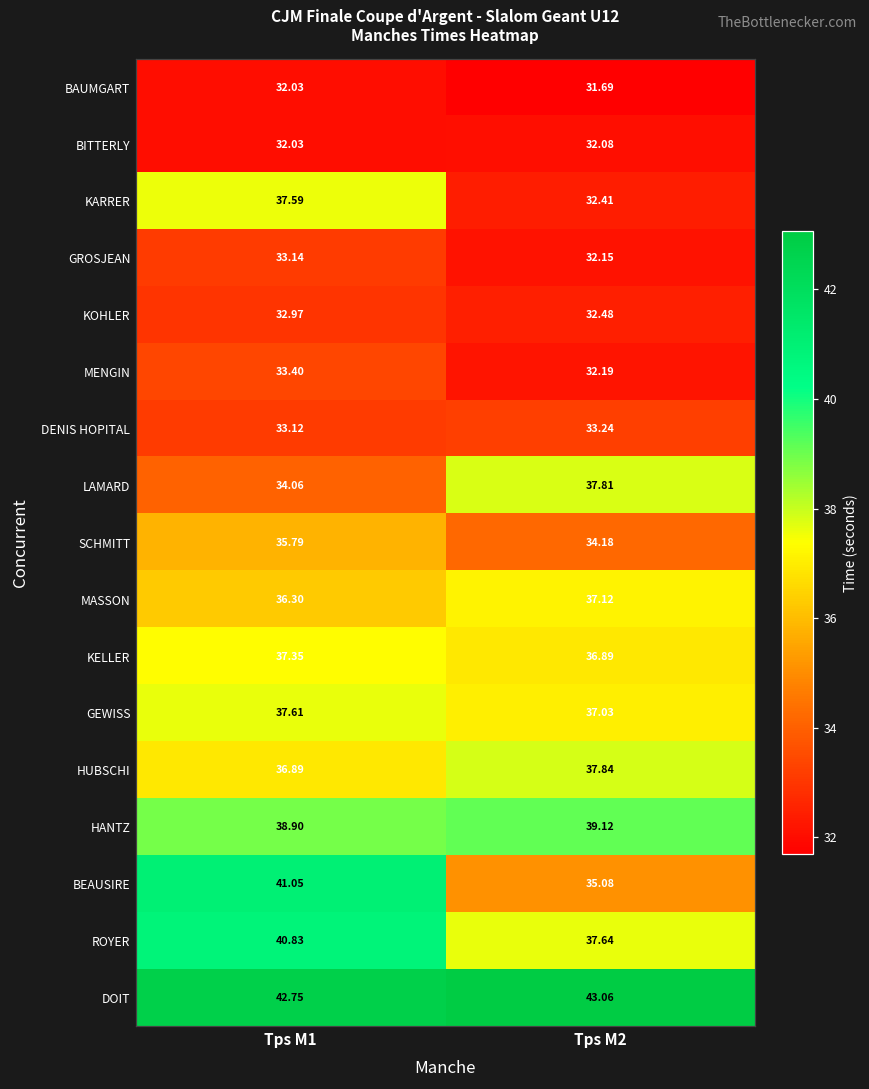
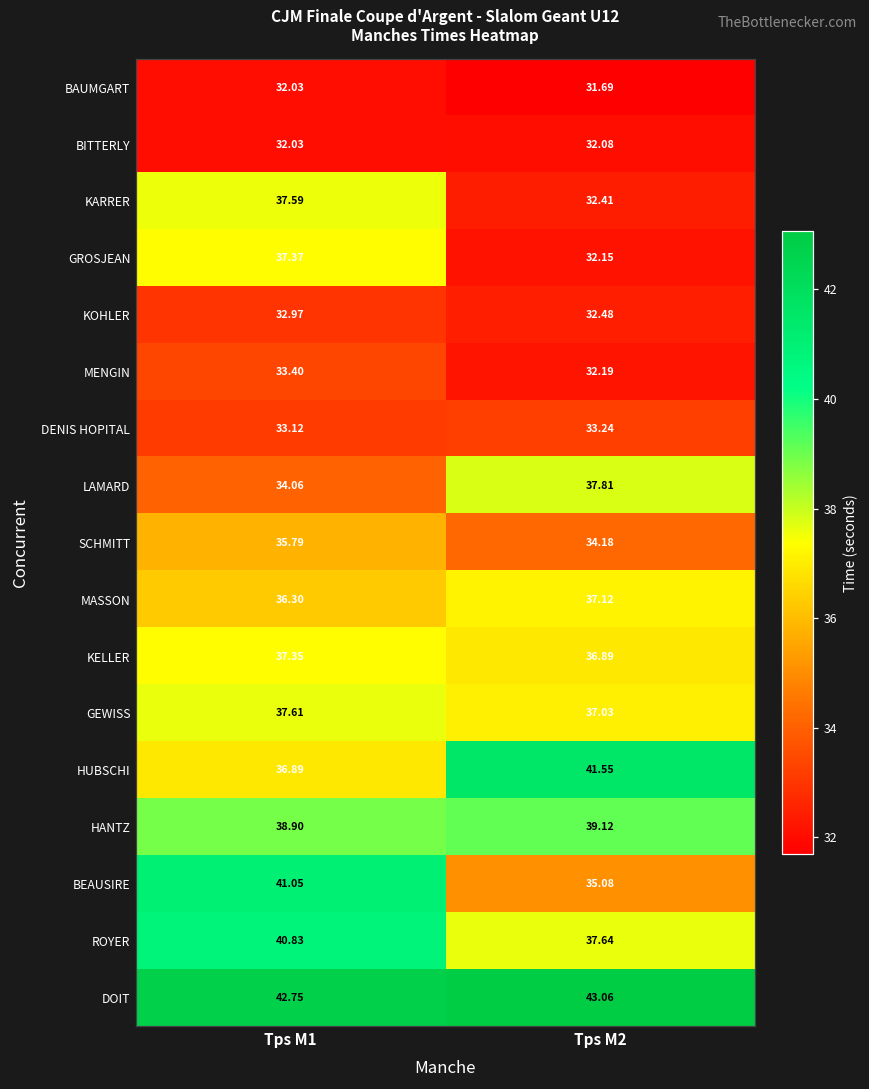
GROSJEAN, Tps M1: 33.14 -> 37.37
HUBSCHI, Tps M2: 37.84 -> 41.55
